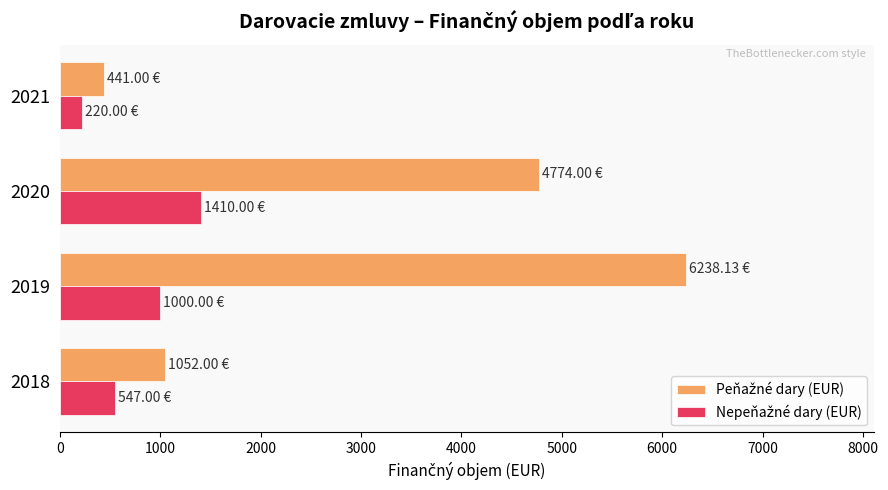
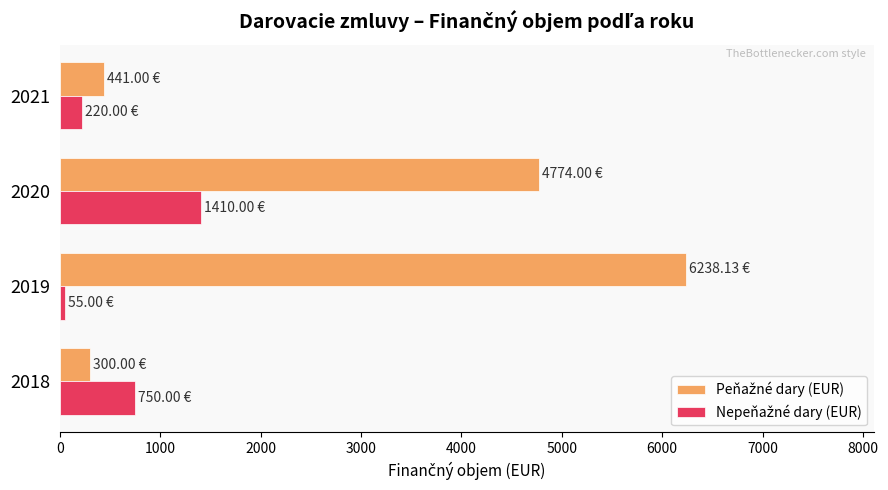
Nepeňažné dary (EUR), 2019: 1000.00 -> 55.00
Peňažné dary (EUR), 2018: 1052.00 -> 300.00
Nepeňažné dary (EUR), 2018: 547.00 -> 750.00
